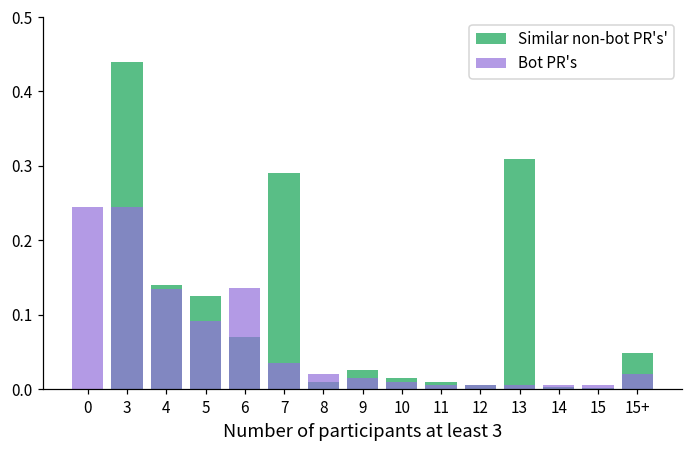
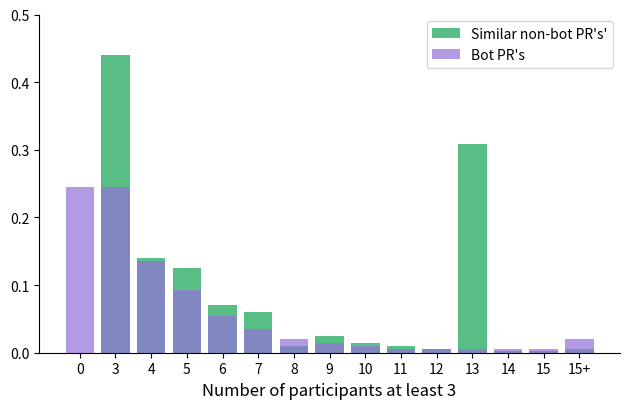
Bot PR's, 6: 0.14 -> 0.06
Similar non-bot PR's', 7: 0.29 -> 0.06
Similar non-bot PR's', 15+: 0.05 -> 0.01
